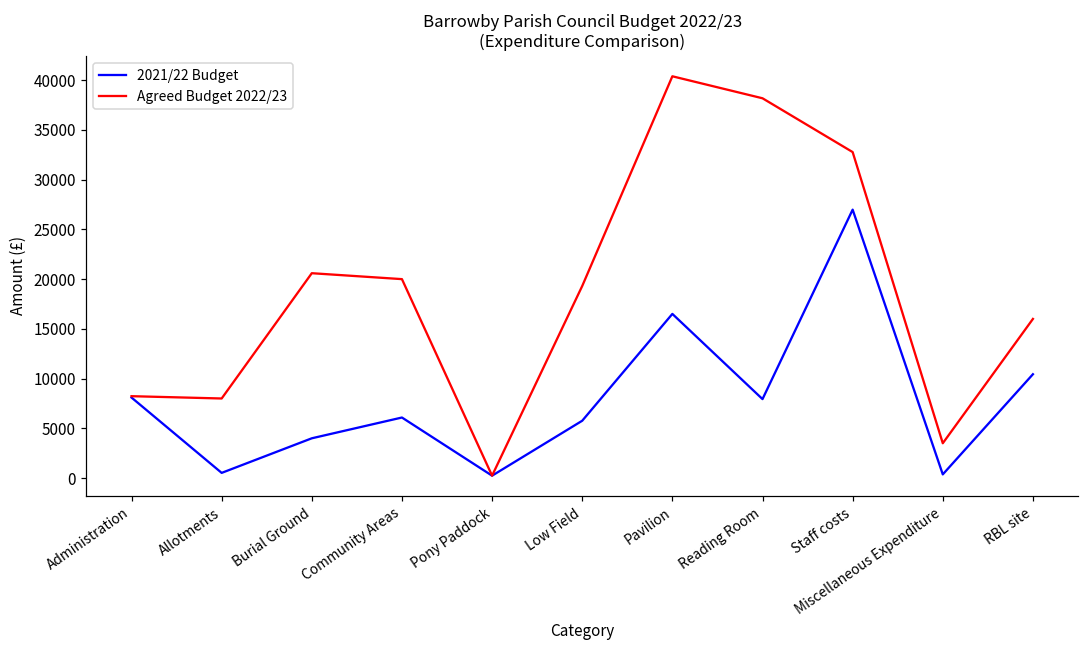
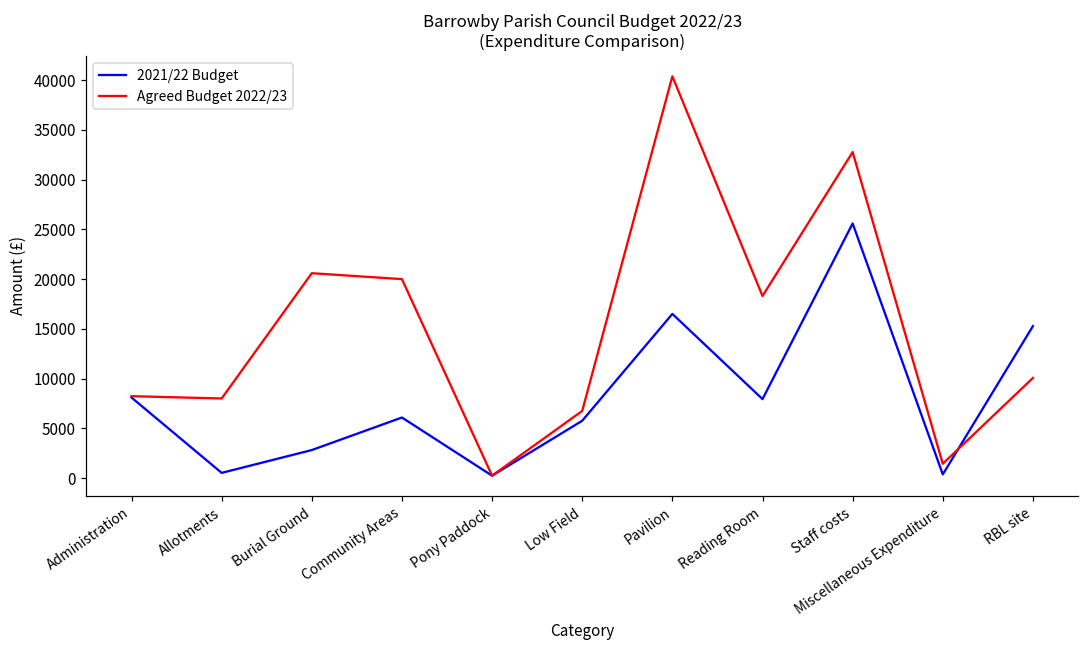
2021/22 Budget, Burial Ground: 4000 -> 3000
Agreed Budget 2022/23, Low Field: 19000 -> 7000
Agreed Budget 2022/23, Reading Room: 38000 -> 18000
2021/22 Budget, Staff costs: 27000 -> 26000
Agreed Budget 2022/23, Miscellaneous Expenditure: 4000 -> 1000
2021/22 Budget, RBL site: 10000 -> 15000
Agreed Budget 2022/23, RBL site: 16000 -> 10000
